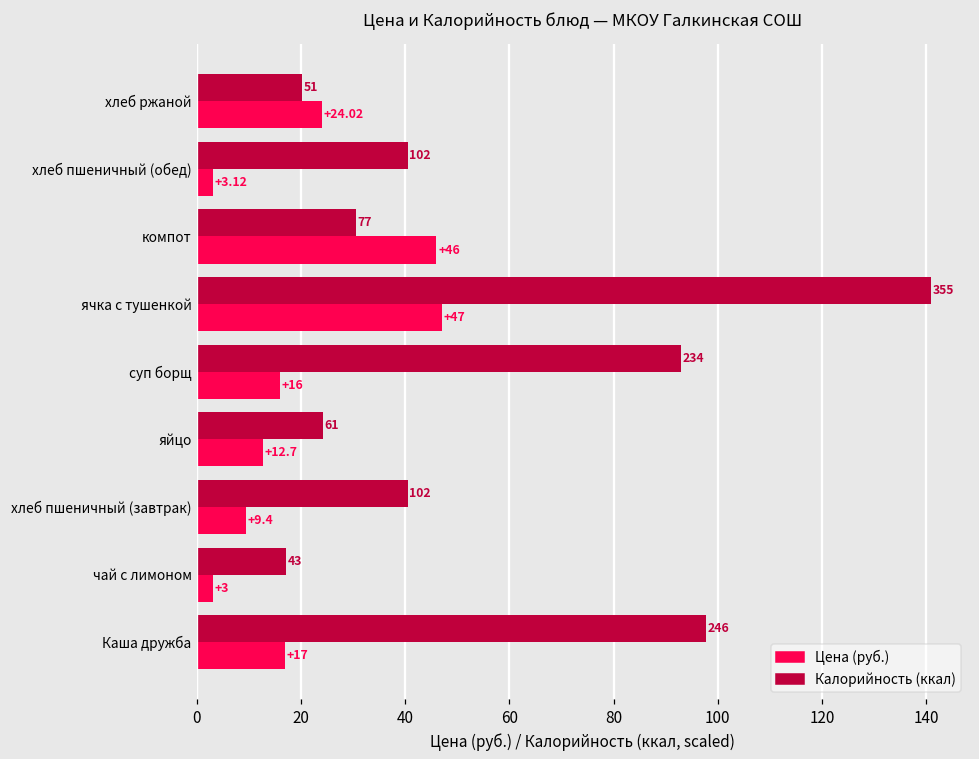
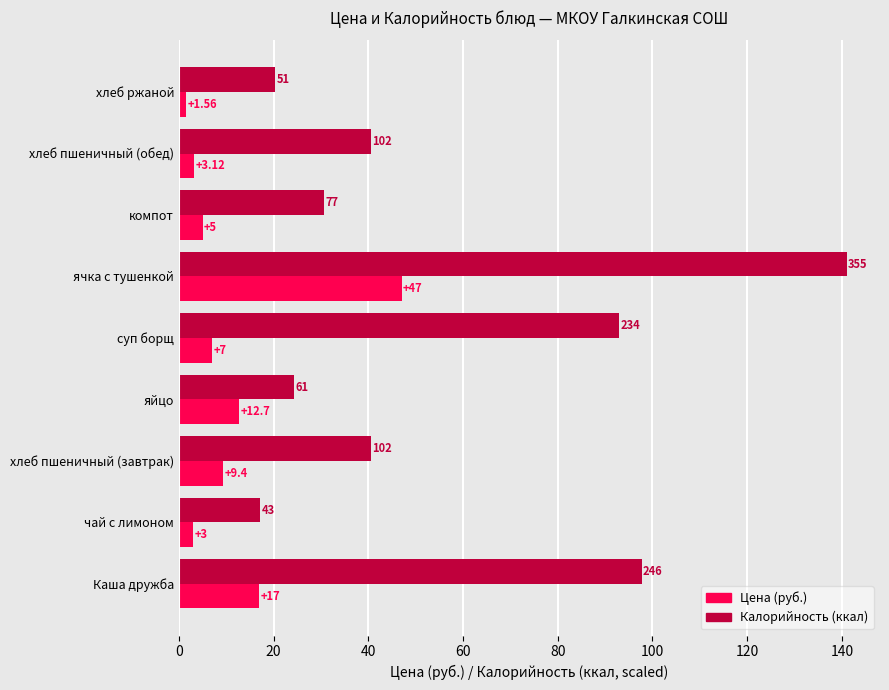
Цена (руб.), хлеб ржаной: +24.02 -> +1.56
Цена (руб.), компот: +46 -> +5
Цена (руб.), суп борщ: +16 -> +7
